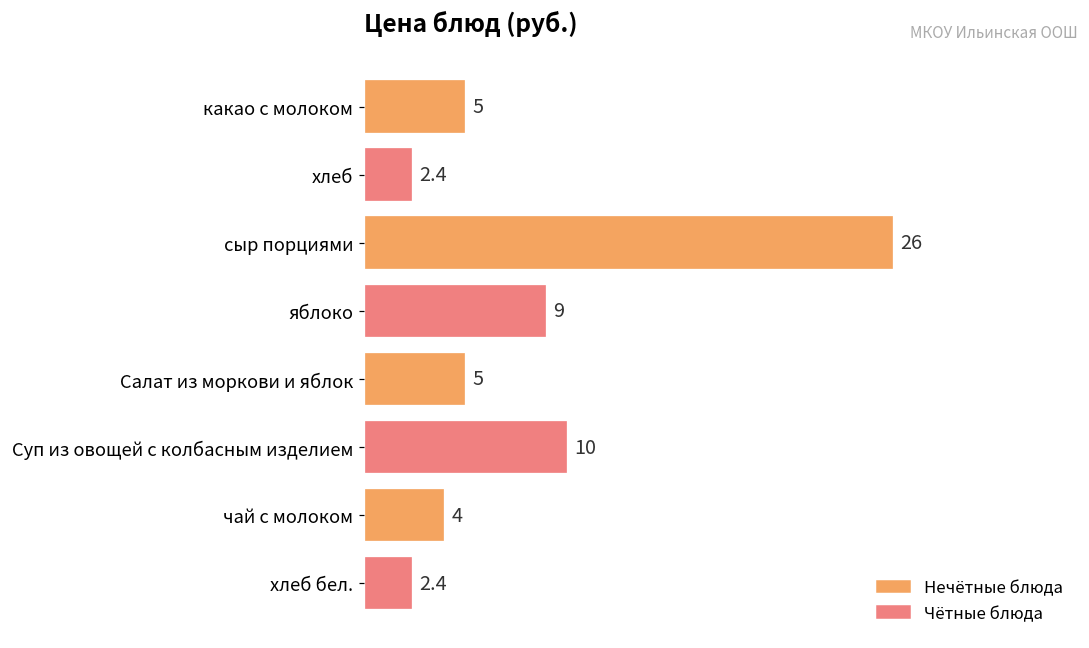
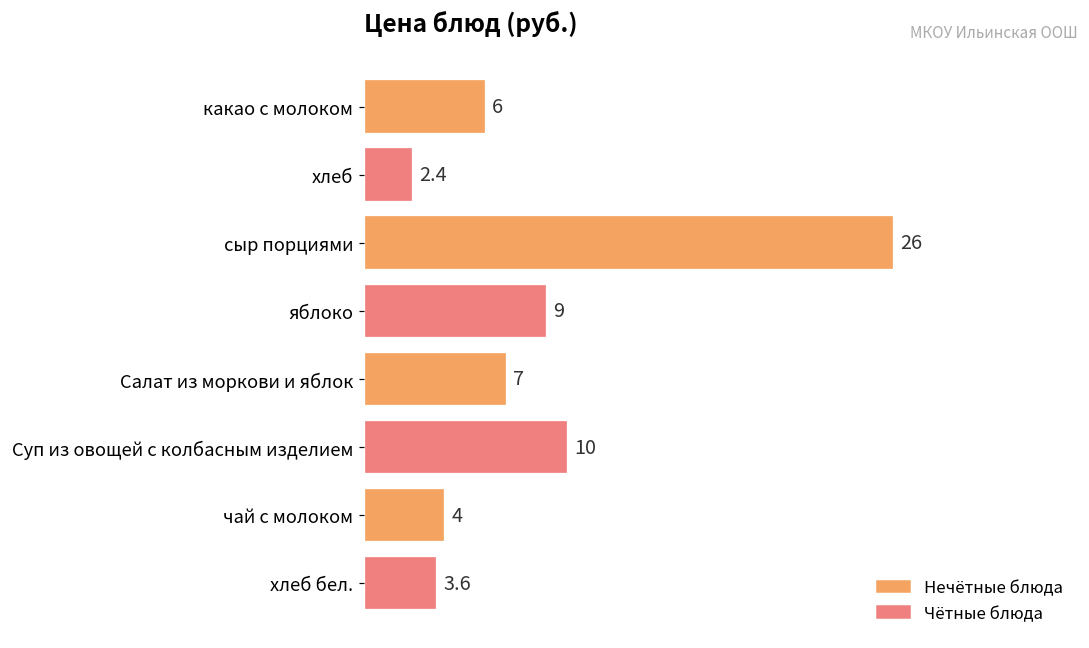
какао с молоком: 5 -> 6
Салат из моркови и яблок: 5 -> 7
хлеб бел.: 2.4 -> 3.6
